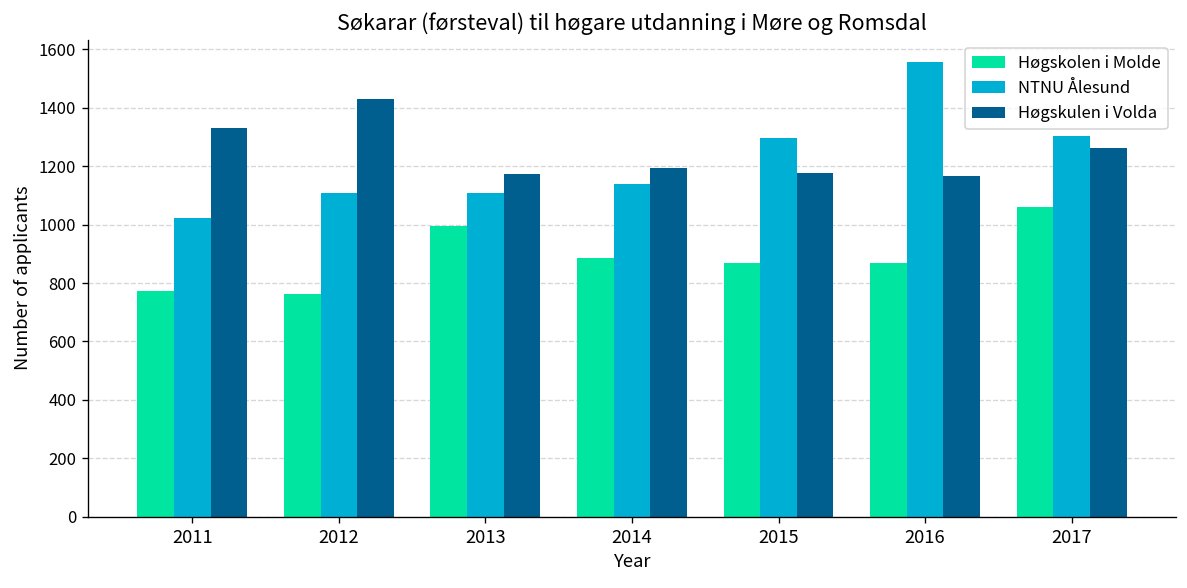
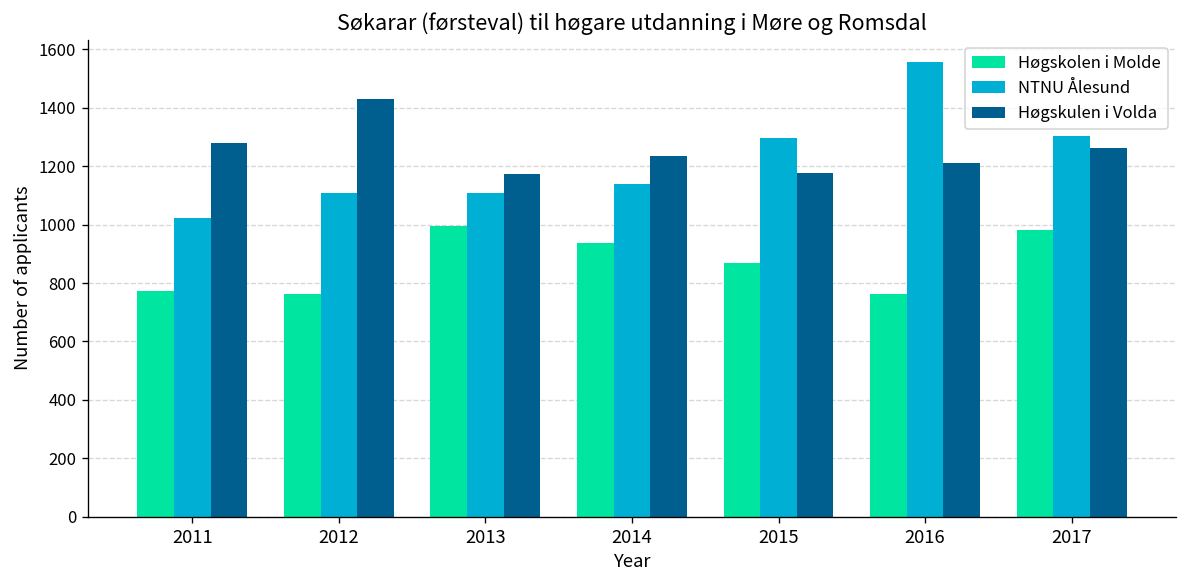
Høgskulen i Volda, 2011: 1330 -> 1280
Høgskolen i Molde, 2014: 880 -> 940
Høgskulen i Volda, 2014: 1190 -> 1230
Høgskolen i Molde, 2016: 870 -> 760
Høgskulen i Volda, 2016: 1170 -> 1210
Høgskolen i Molde, 2017: 1060 -> 980
